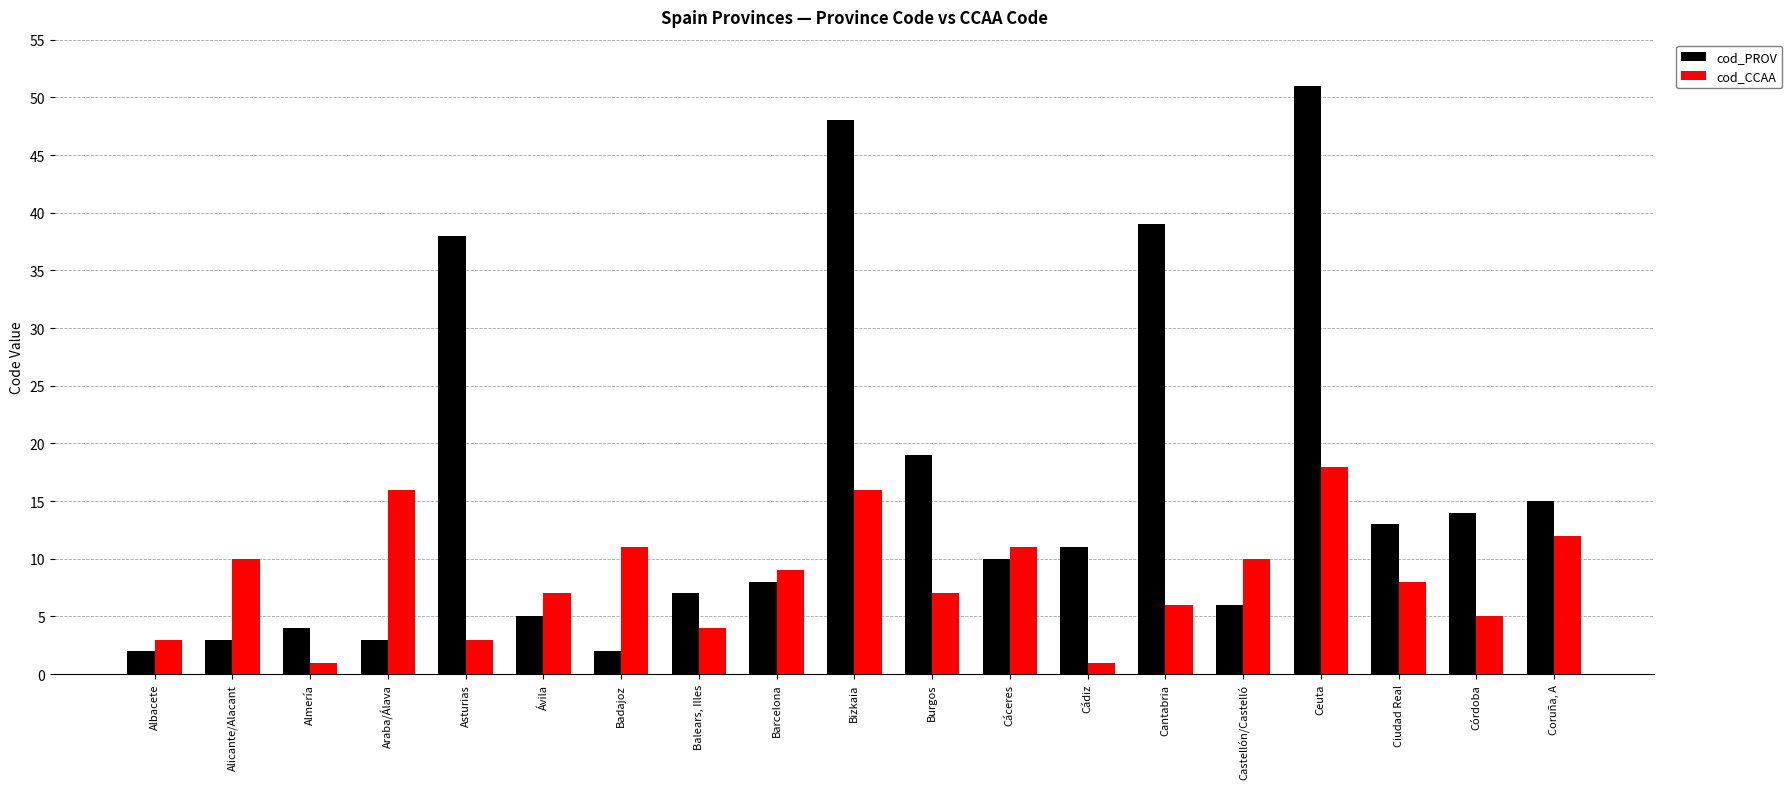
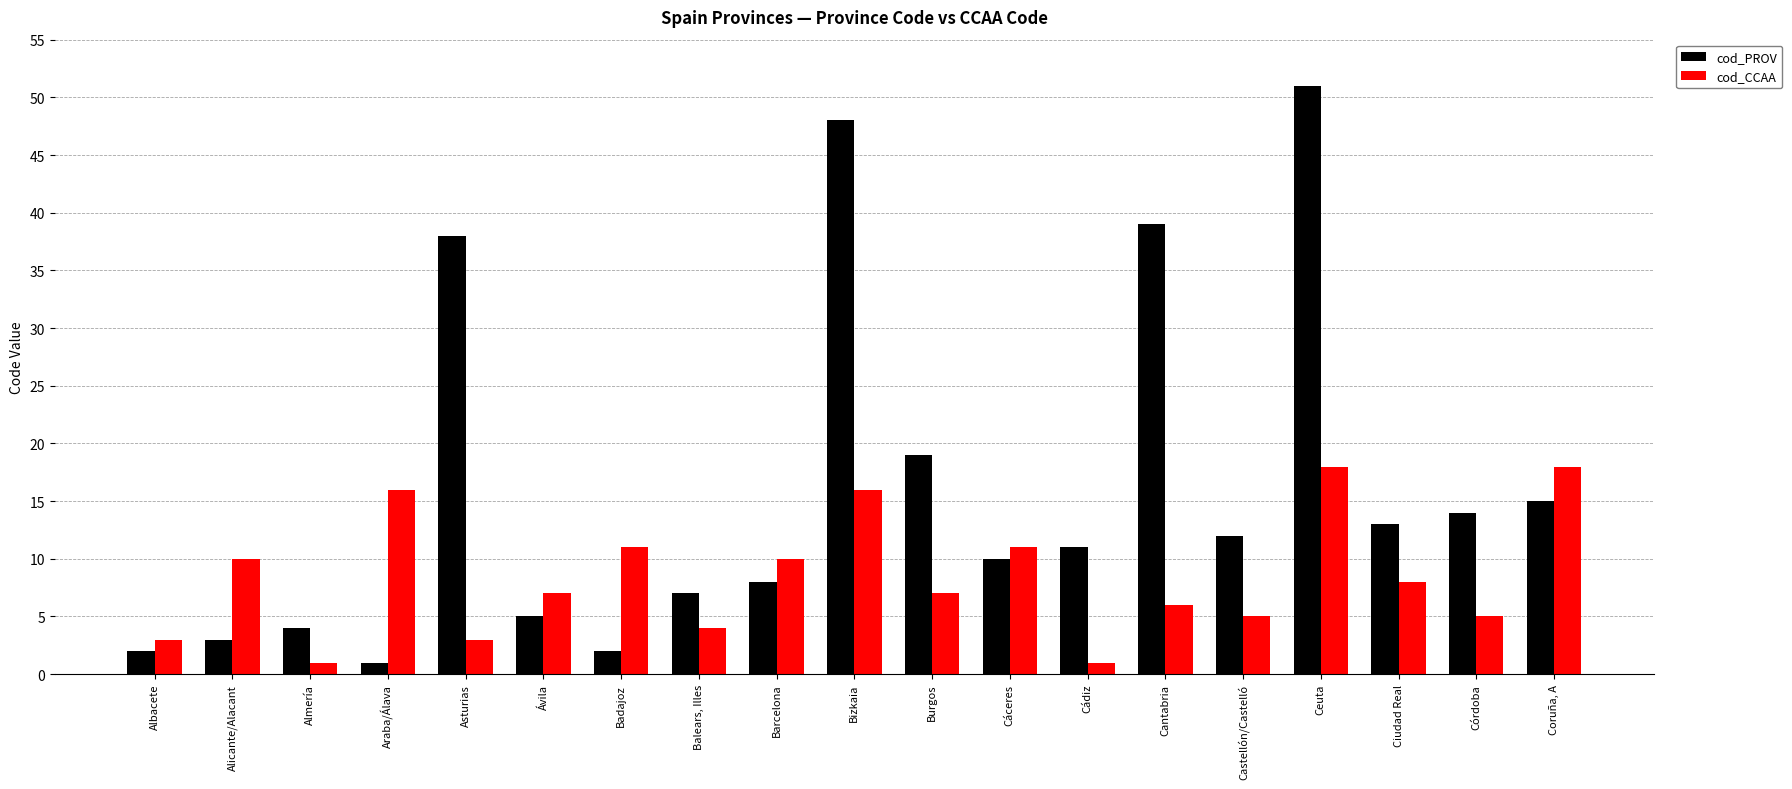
cod_PROV, Araba/Álava: 3 -> 1
cod_CCAA, Barcelona: 9 -> 10
cod_PROV, Castellón/Castelló: 6 -> 12
cod_CCAA, Castellón/Castelló: 10 -> 5
cod_CCAA, Coruña, A: 12 -> 18
